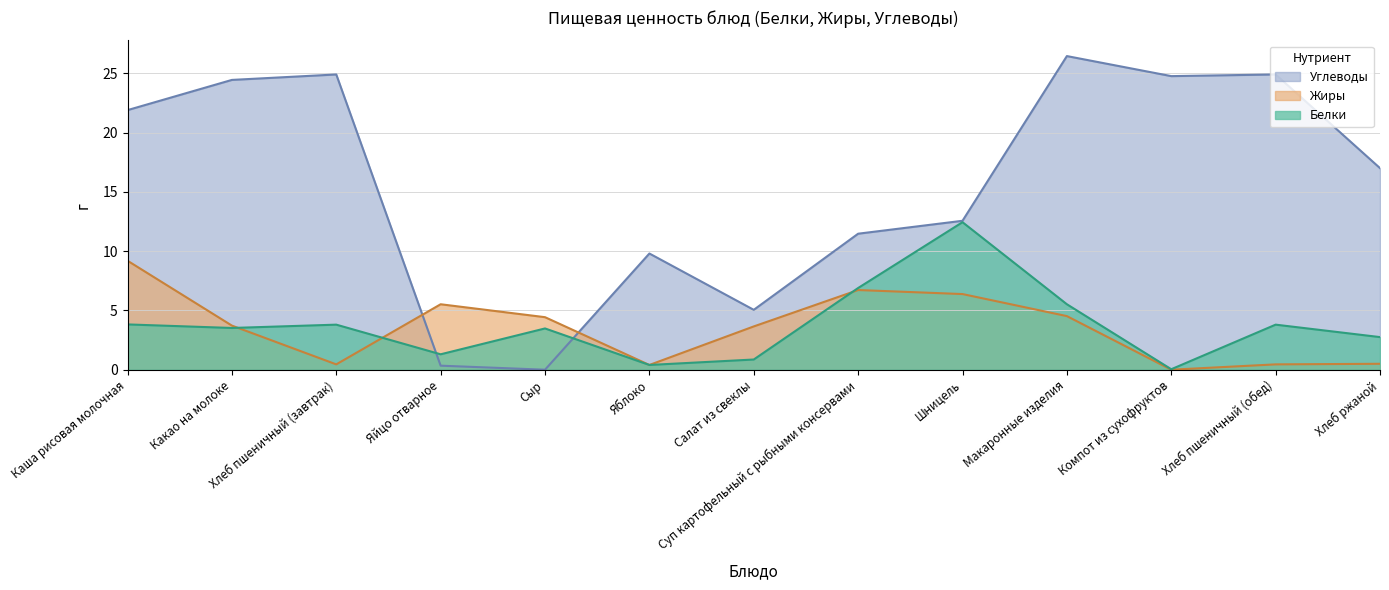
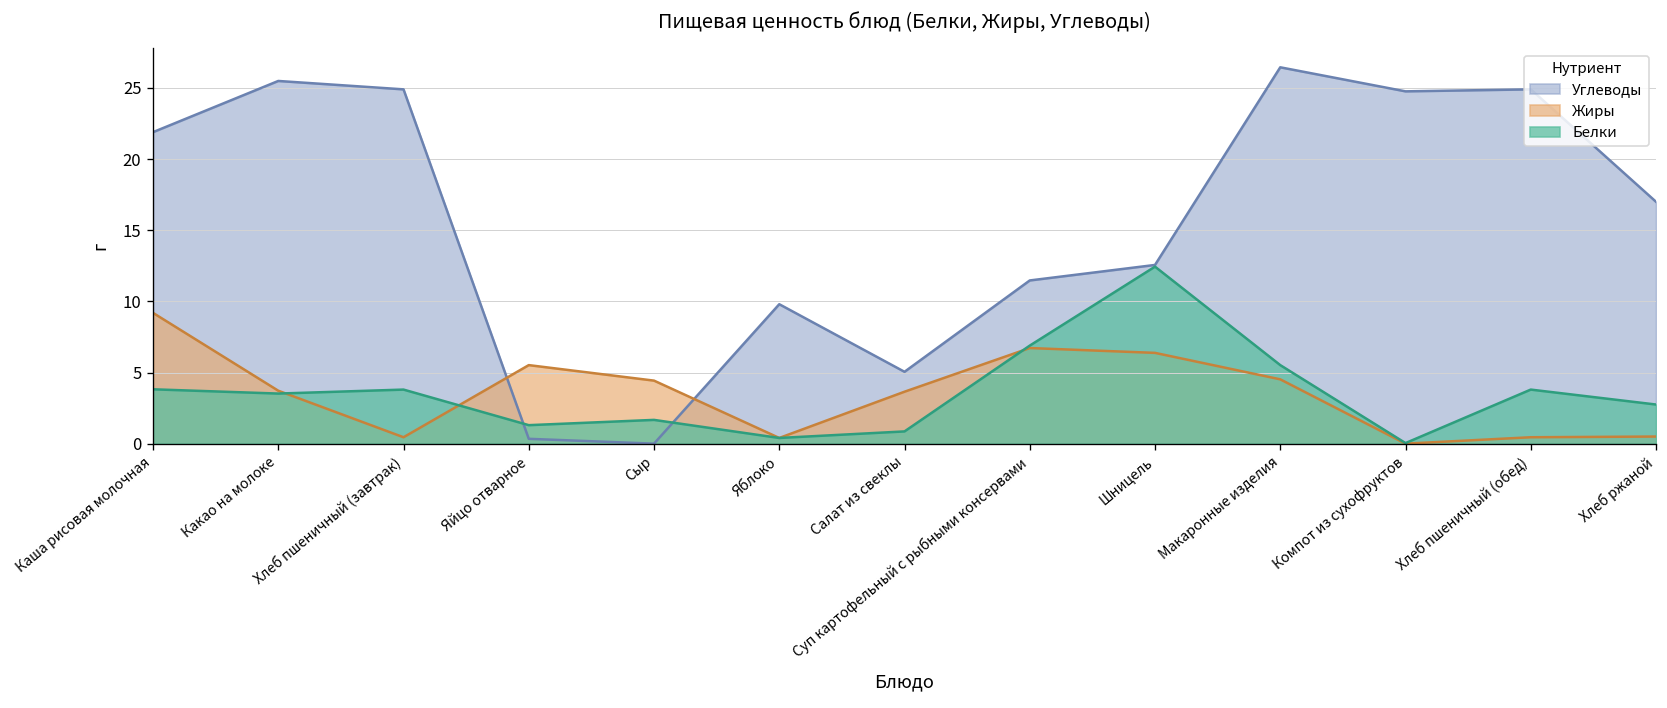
Углеводы, Какао на молоке: 24.4 -> 25.5
Белки, Сыр: 3.5 -> 1.7
